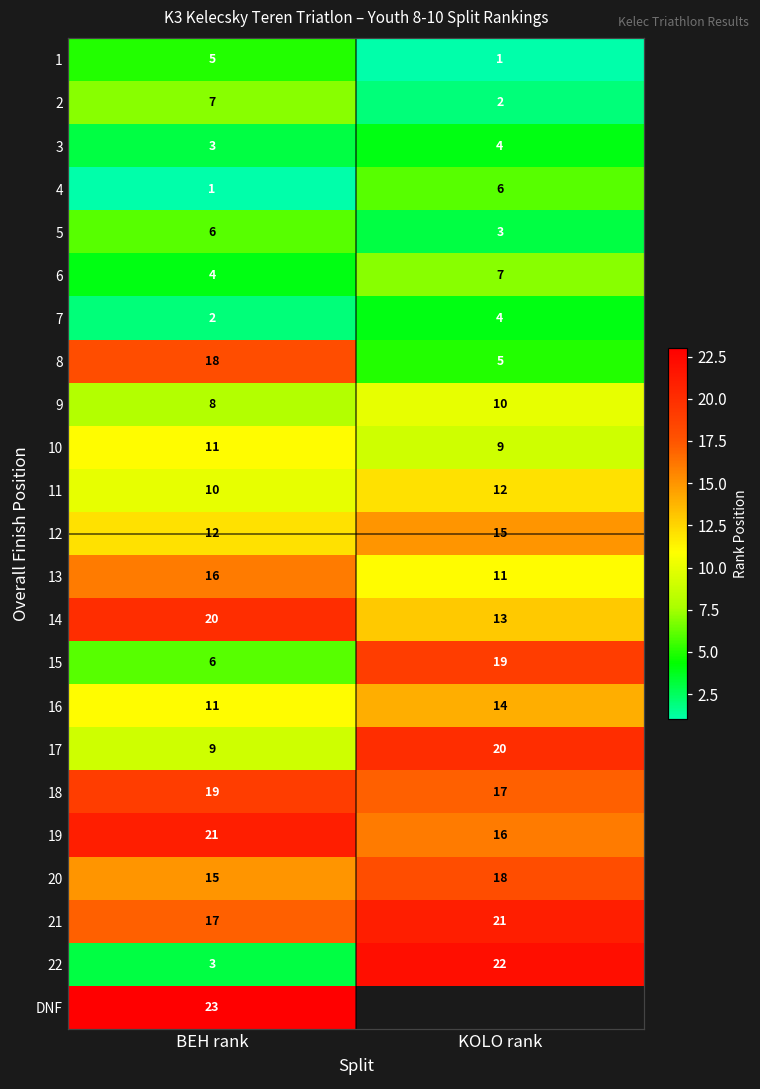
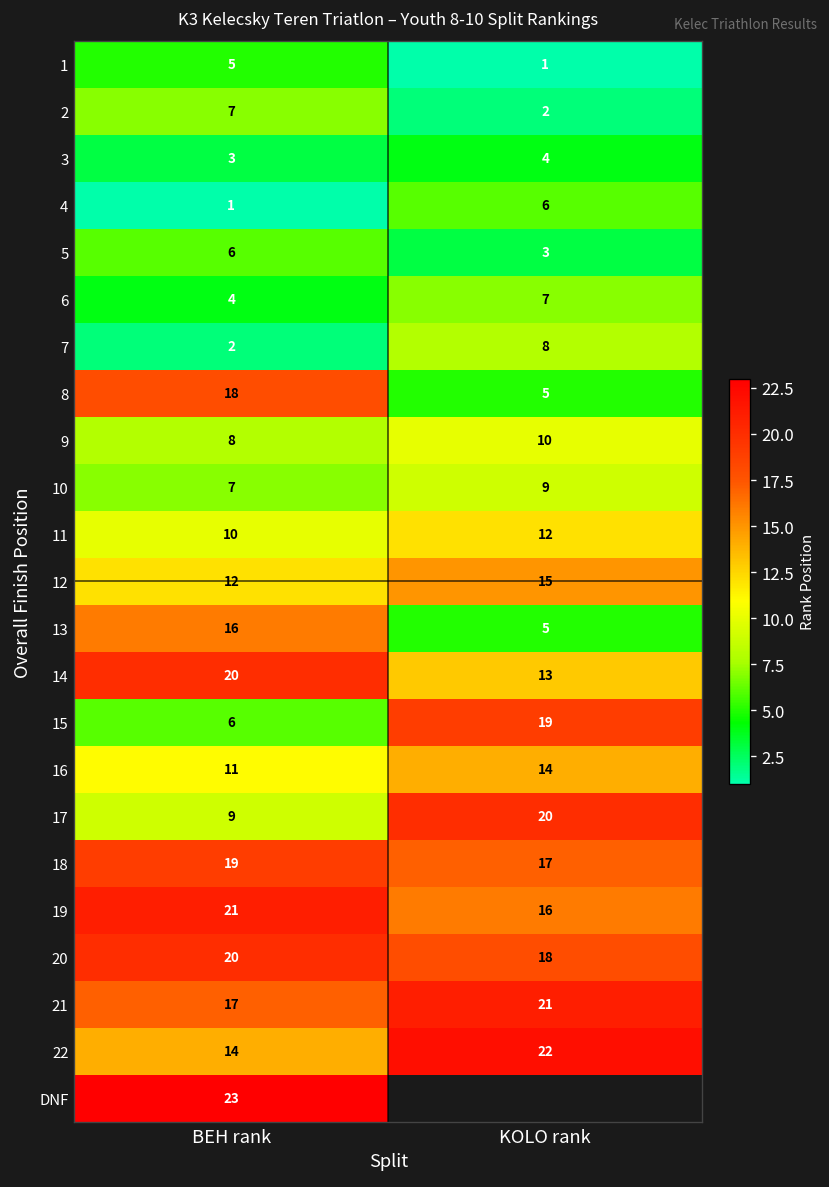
7, KOLO rank: 4 -> 8
10, BEH rank: 11 -> 7
13, KOLO rank: 11 -> 5
20, BEH rank: 15 -> 20
22, BEH rank: 3 -> 14
